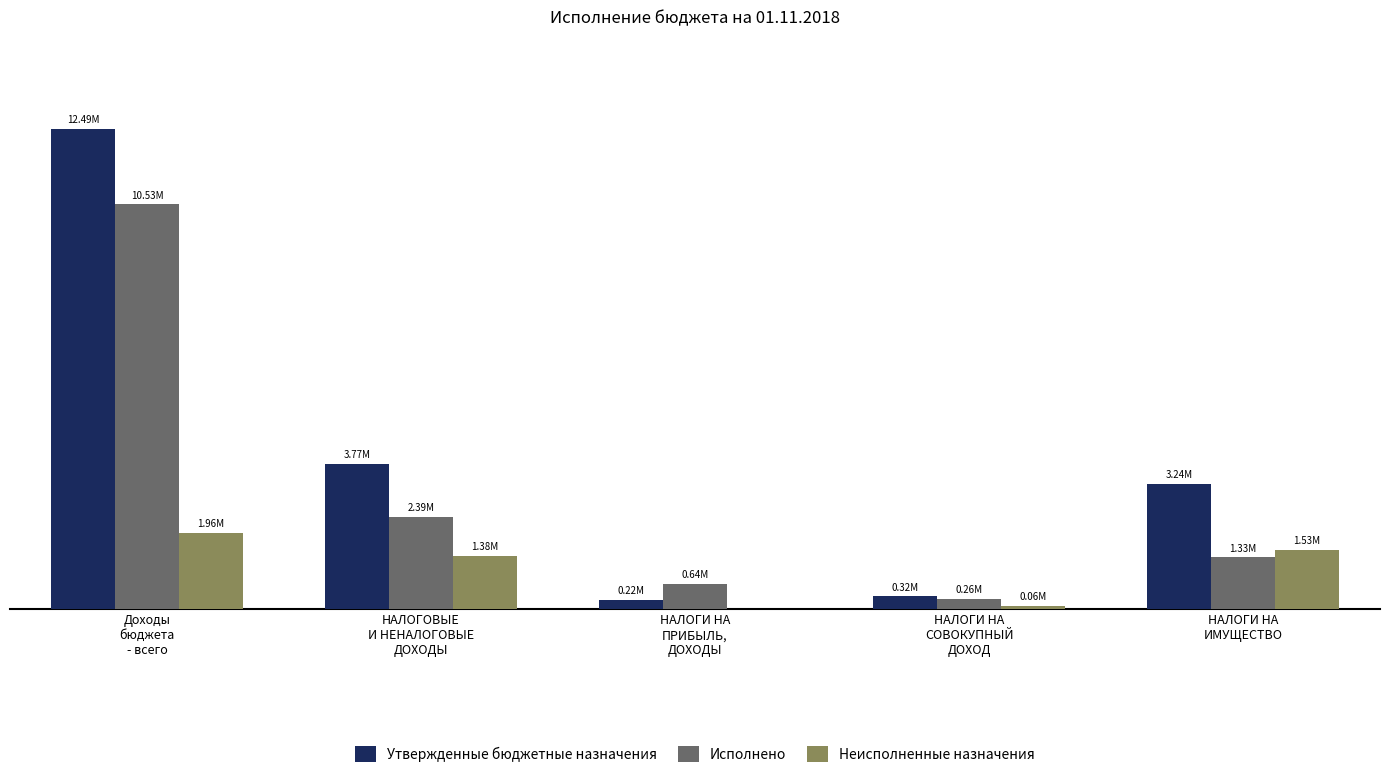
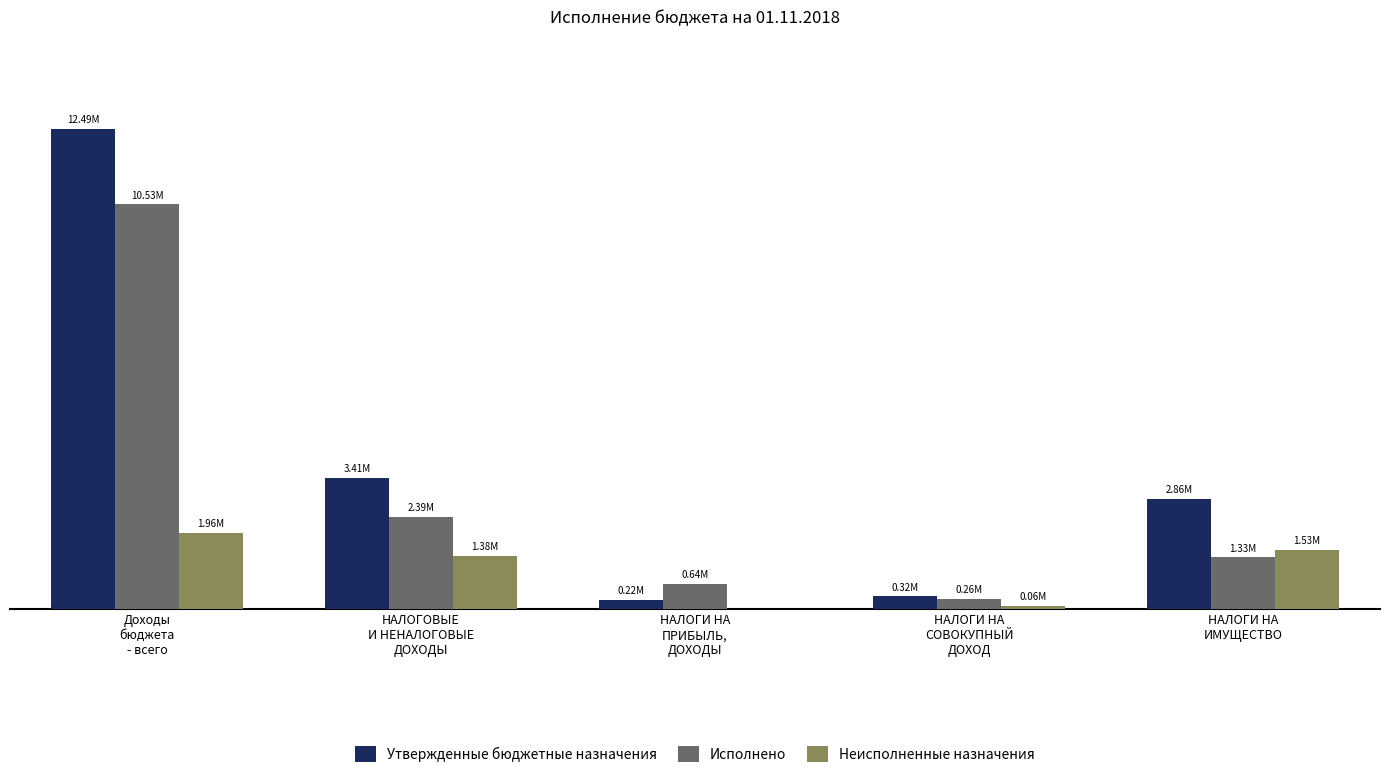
Утвержденные бюджетные назначения, НАЛОГОВЫЕ И НЕНАЛОГОВЫЕ ДОХОДЫ: 3.77M -> 3.41M
Утвержденные бюджетные назначения, НАЛОГИ НА ИМУЩЕСТВО: 3.24M -> 2.86M
